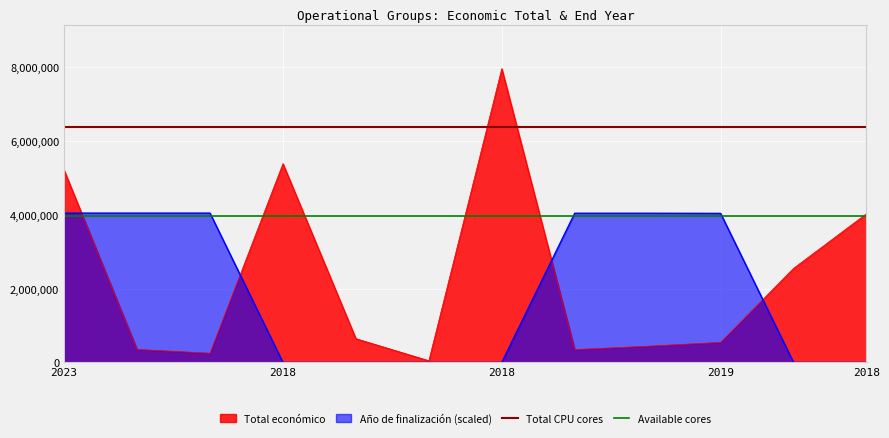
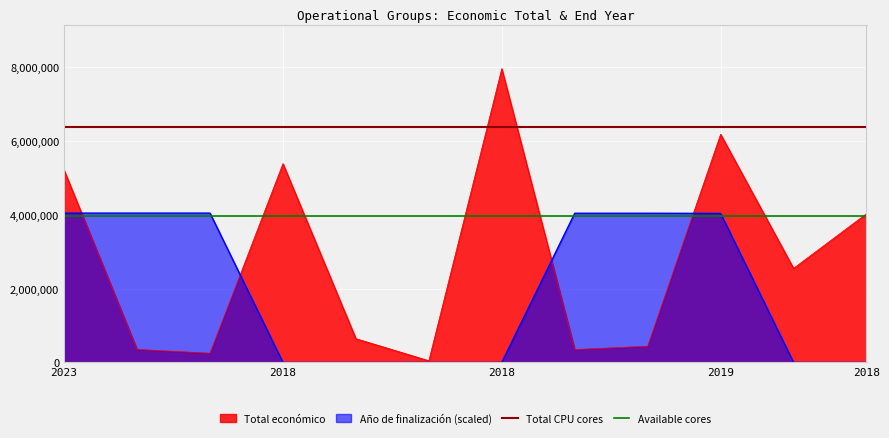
Total económico, 2019: 500,000 -> 6,200,000
